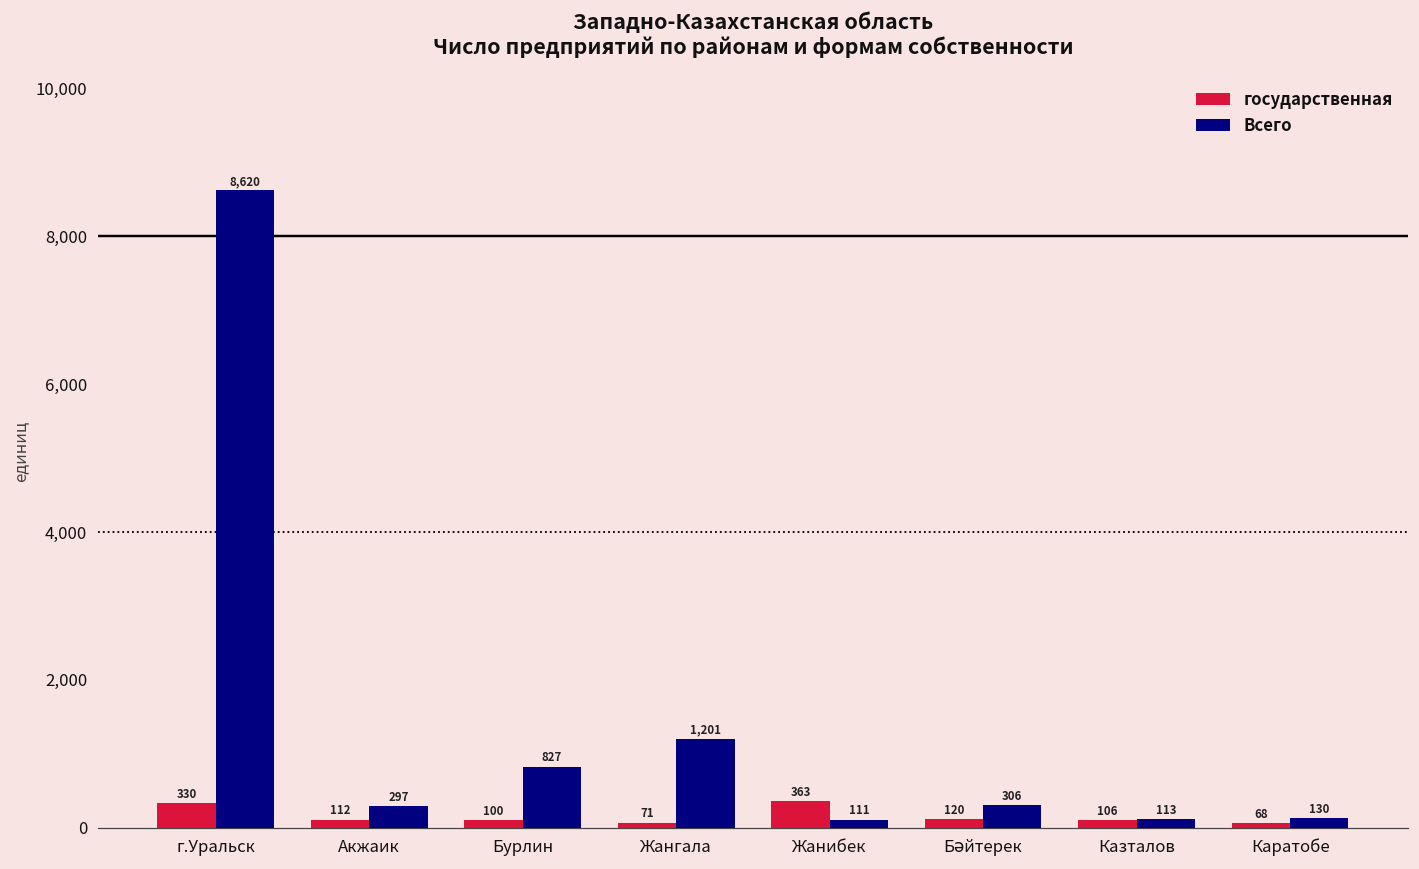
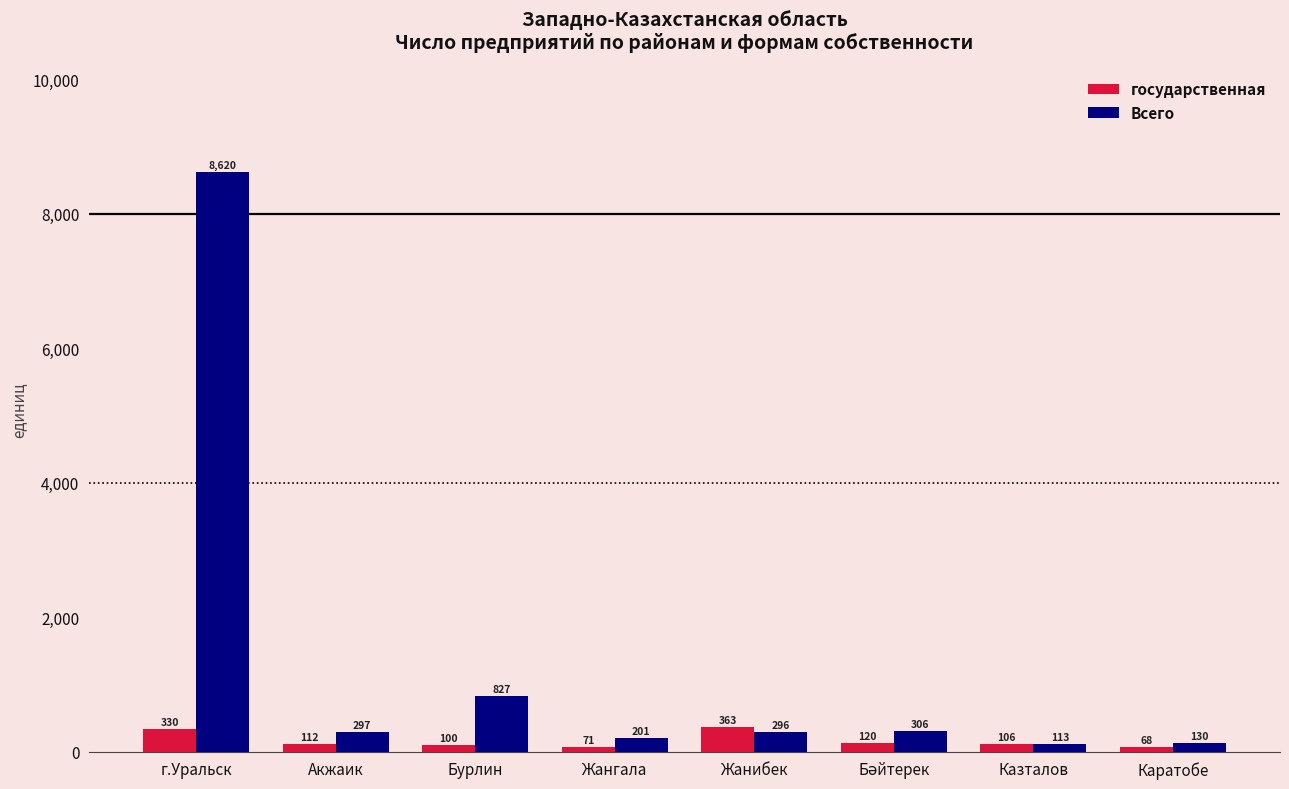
Всего, Жангала: 1,201 -> 201
Всего, Жанибек: 111 -> 296
